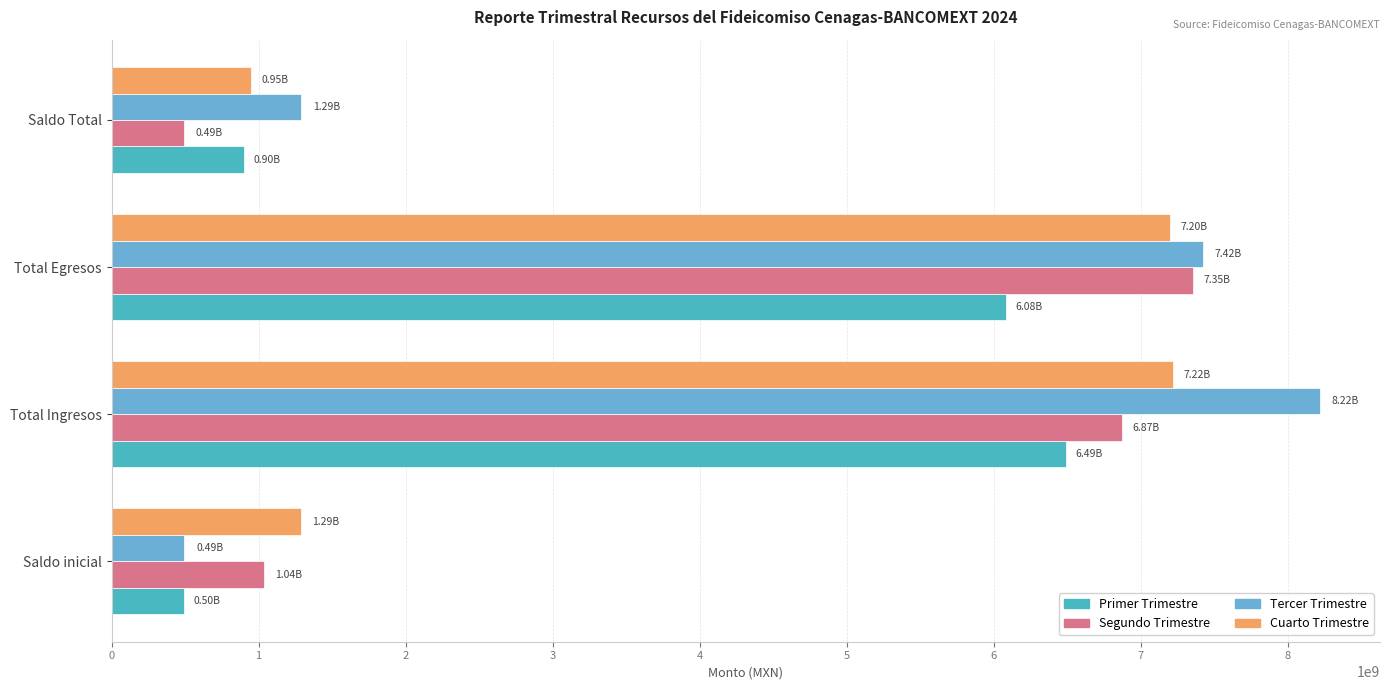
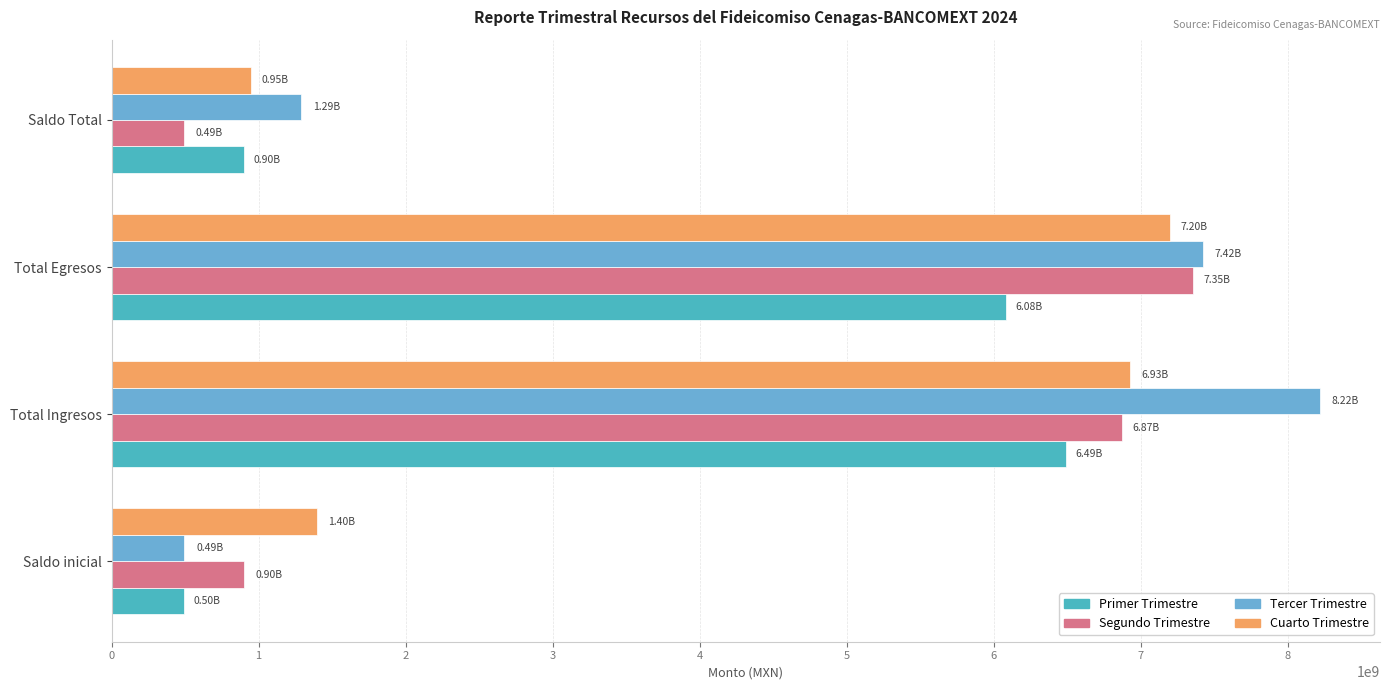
Cuarto Trimestre, Total Ingresos: 7.22B -> 6.93B
Cuarto Trimestre, Saldo inicial: 1.29B -> 1.40B
Segundo Trimestre, Saldo inicial: 1.04B -> 0.90B
